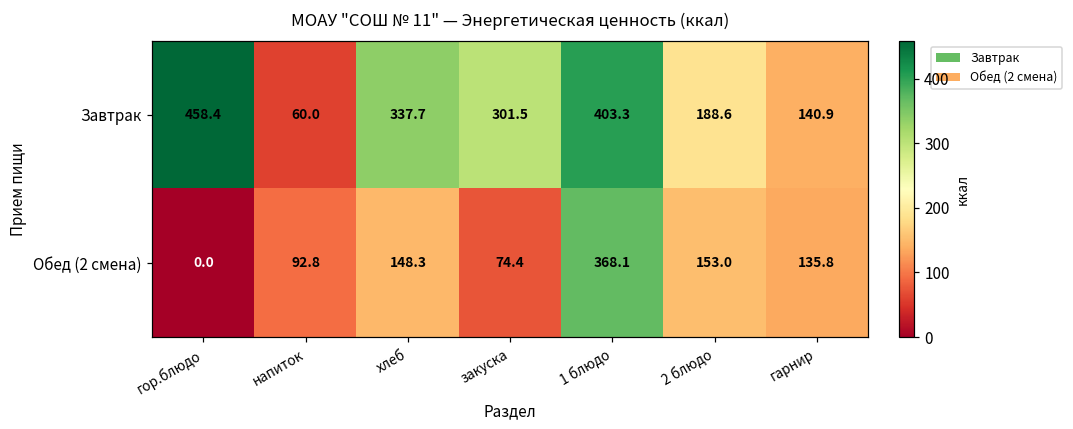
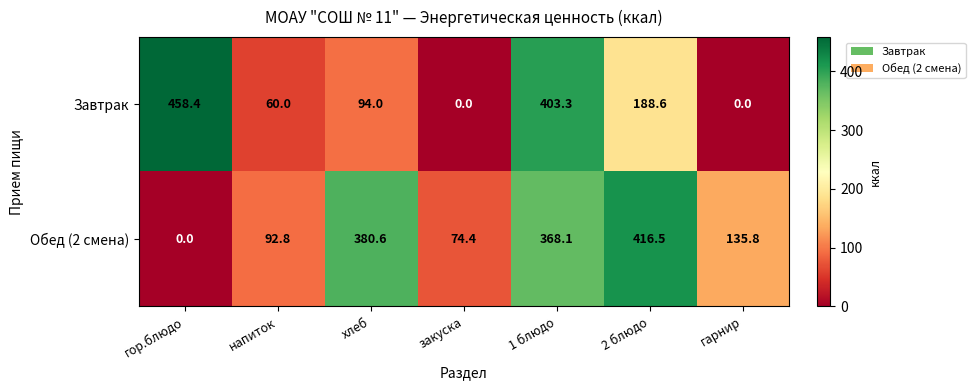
Завтрак, хлеб: 337.7 -> 94.0
Завтрак, закуска: 301.5 -> 0.0
Завтрак, гарнир: 140.9 -> 0.0
Обед (2 смена), хлеб: 148.3 -> 380.6
Обед (2 смена), 2 блюдо: 153.0 -> 416.5
